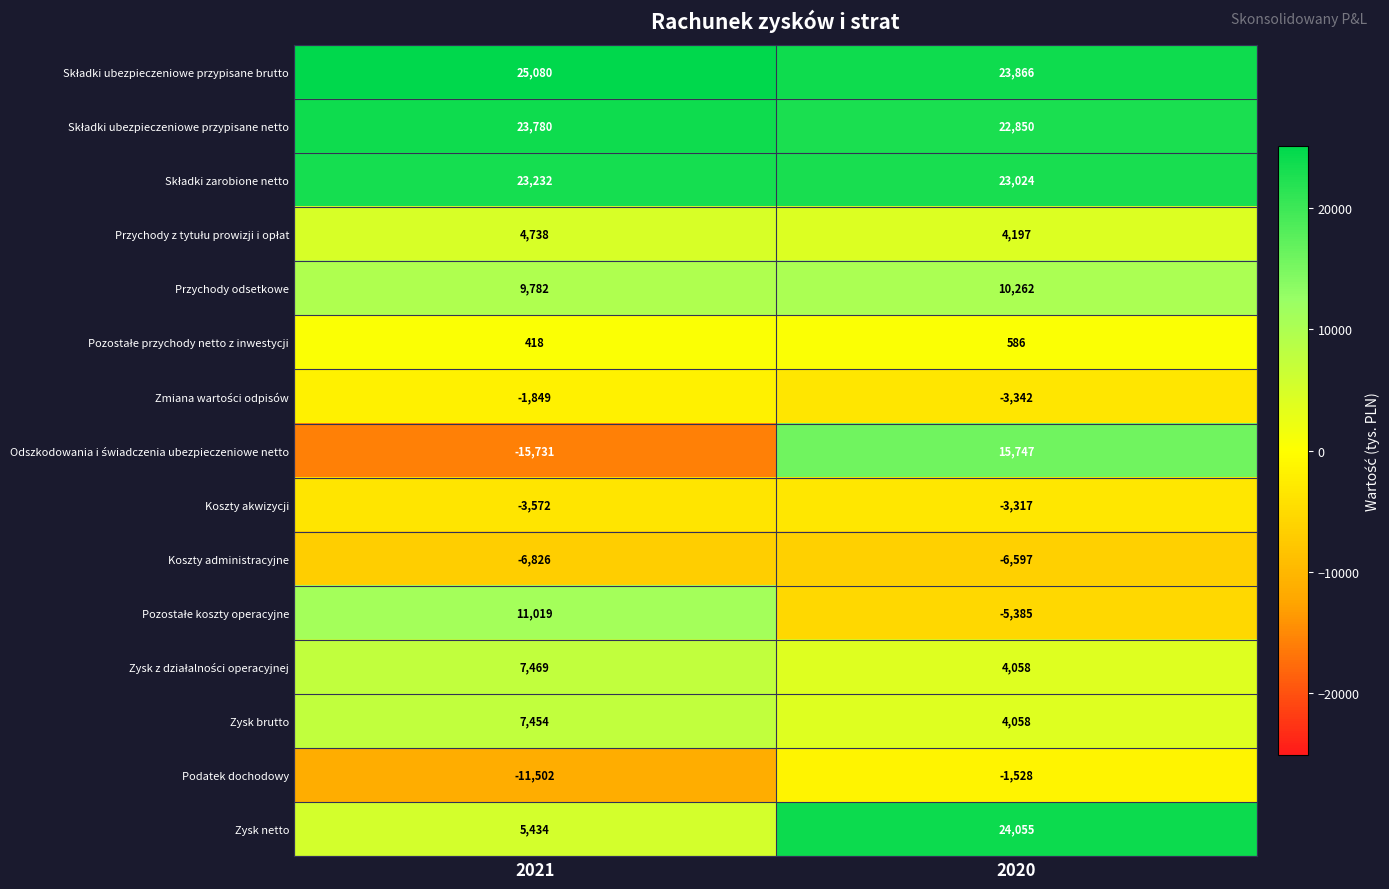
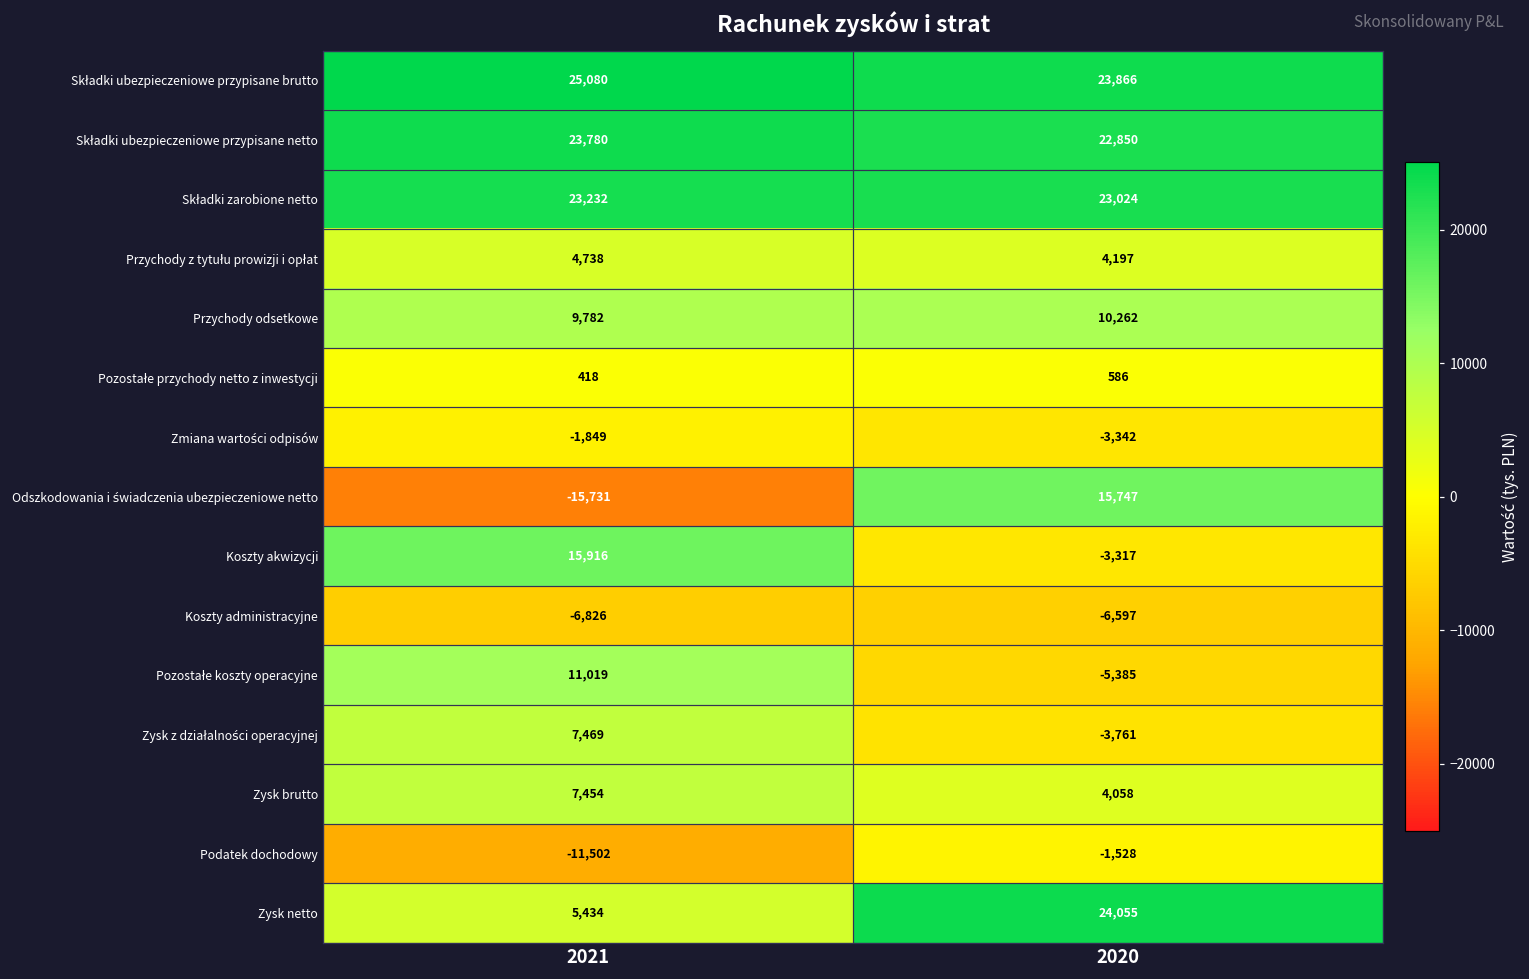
Koszty akwizycji, 2021: -3,572 -> 15,916
Zysk z działalności operacyjnej, 2020: 4,058 -> -3,761
